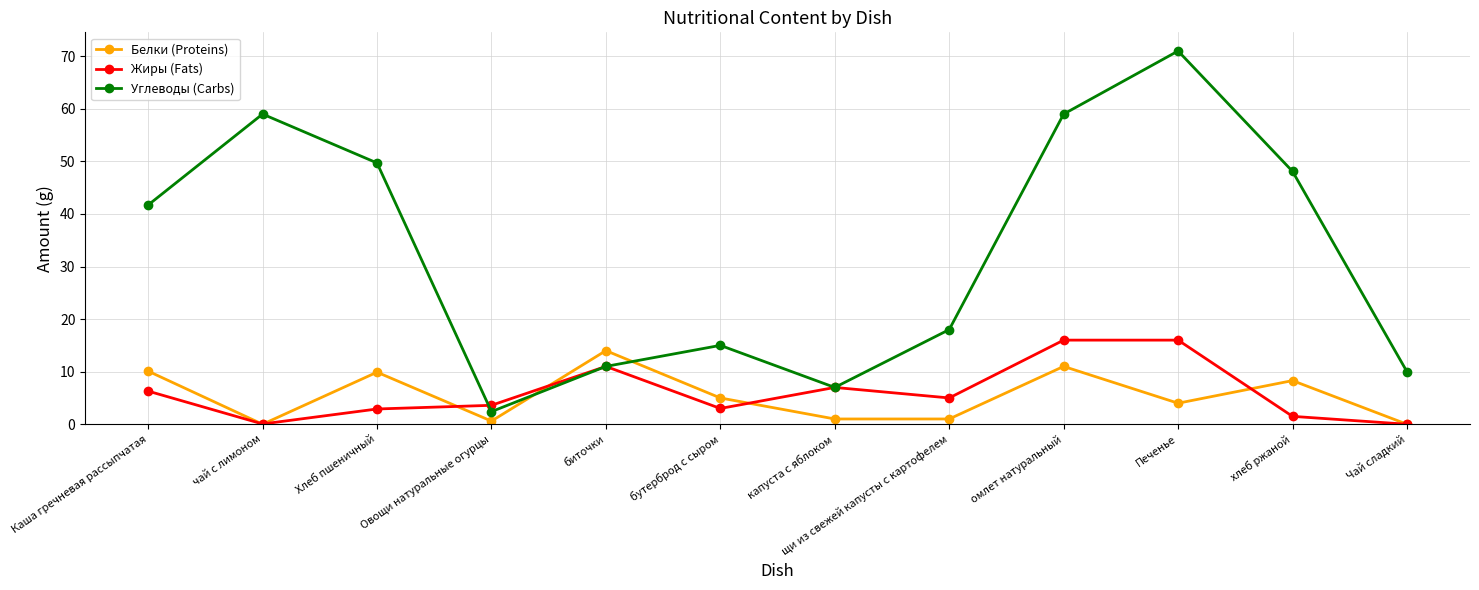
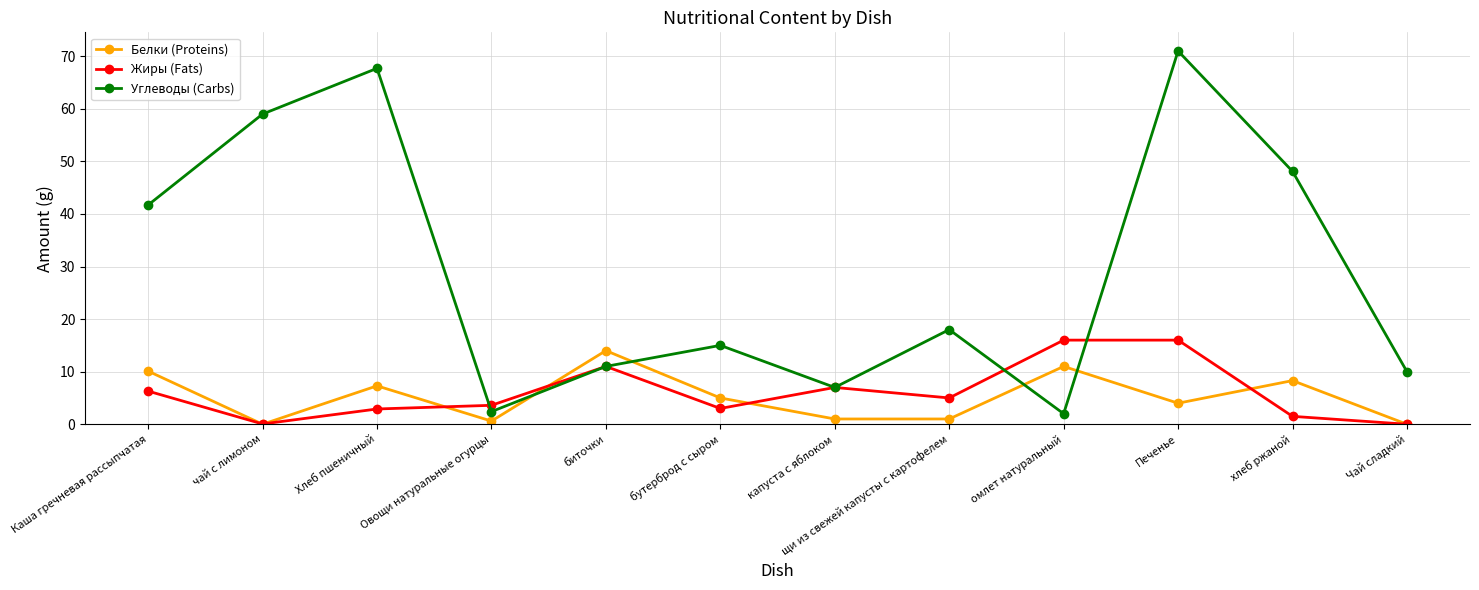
Белки (Proteins), Хлеб пшеничный: 10 -> 7
Углеводы (Carbs), Хлеб пшеничный: 50 -> 68
Углеводы (Carbs), омлет натуральный: 59 -> 2
